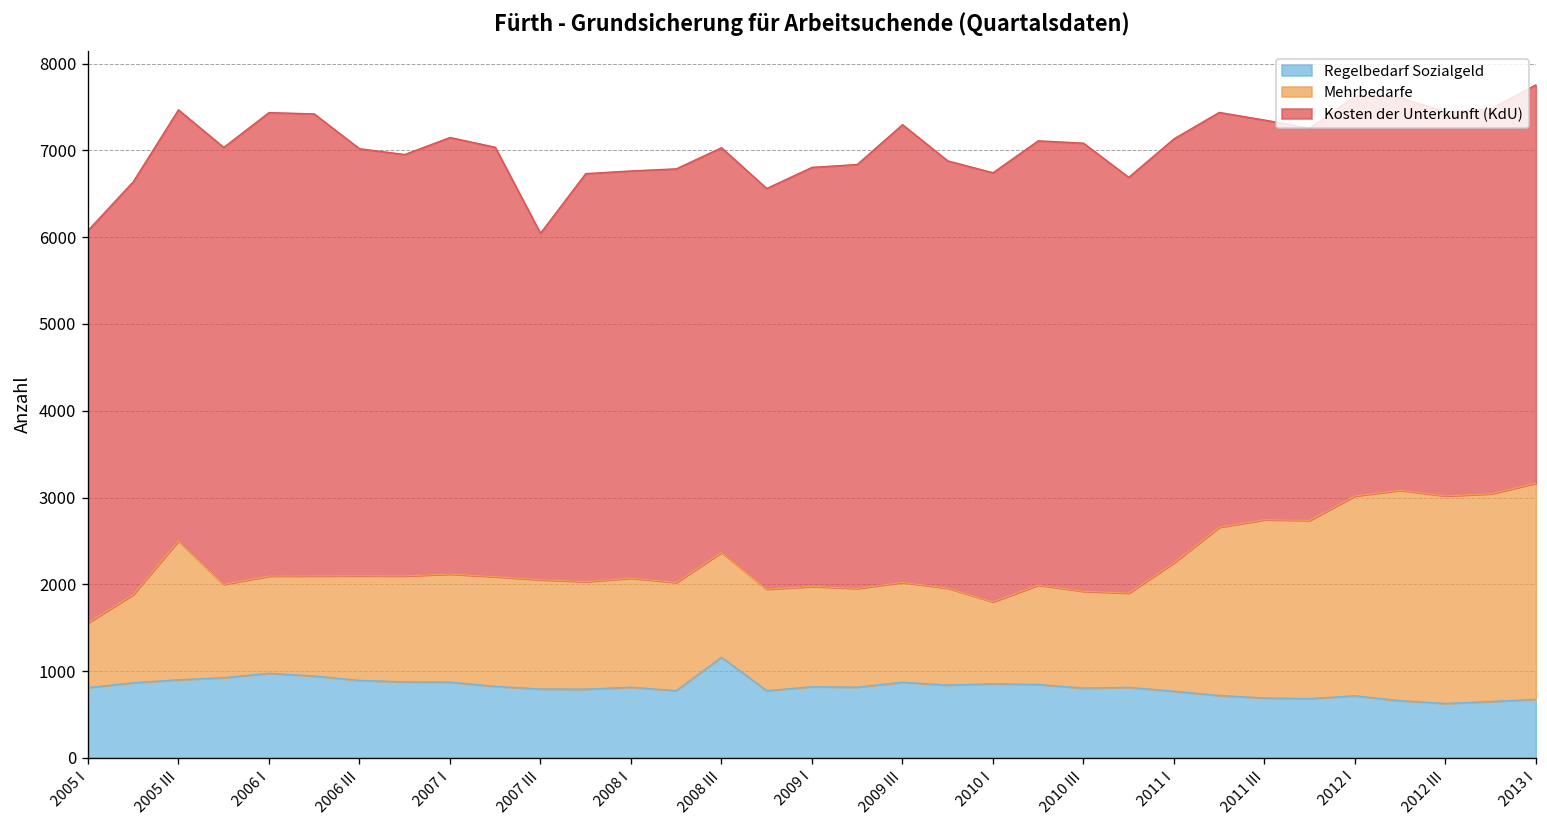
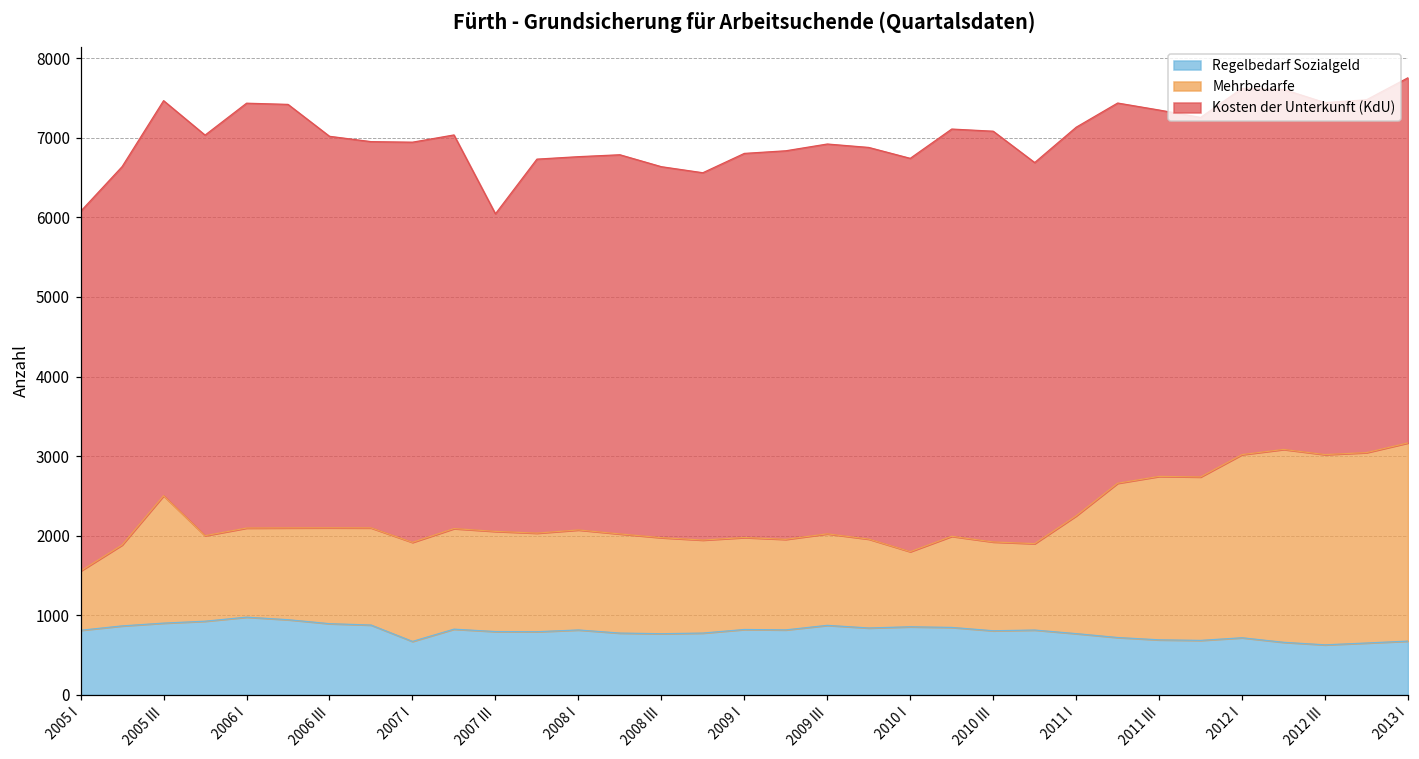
Regelbedarf Sozialgeld, 2007 I: 900 -> 700
Regelbedarf Sozialgeld, 2008 III: 1200 -> 800
Kosten der Unterkunft (KdU), 2009 III: 5300 -> 4900
